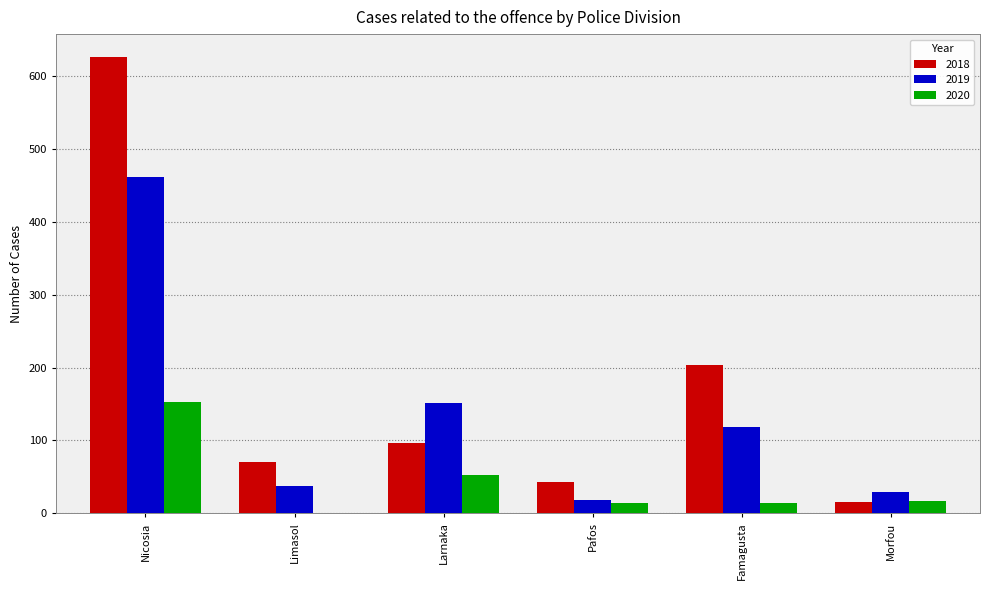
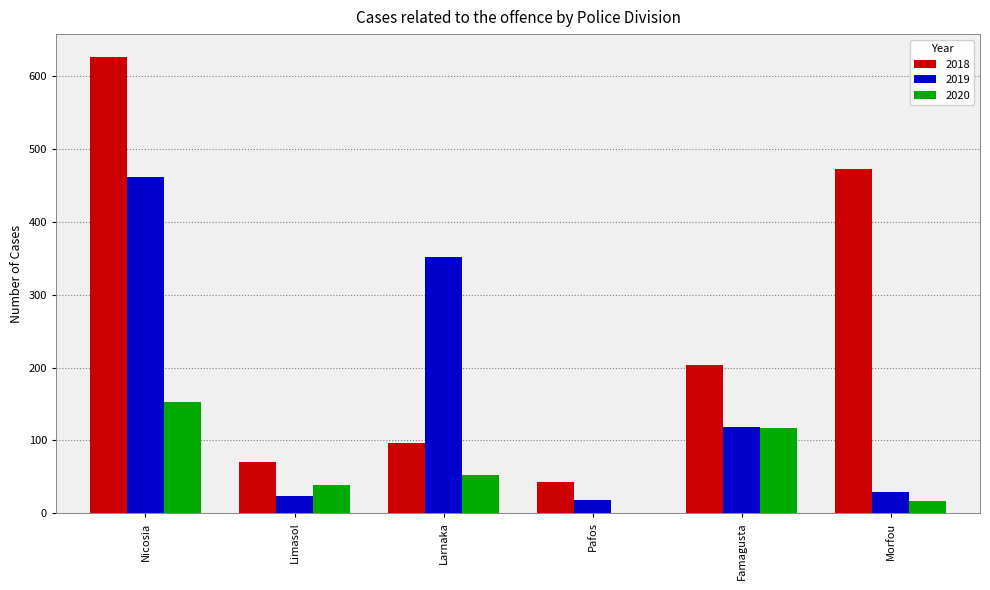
2019, Limasol: 40 -> 20
2020, Limasol: 0 -> 40
2019, Larnaka: 150 -> 350
2020, Pafos: 10 -> 0
2020, Famagusta: 10 -> 120
2018, Morfou: 20 -> 470
